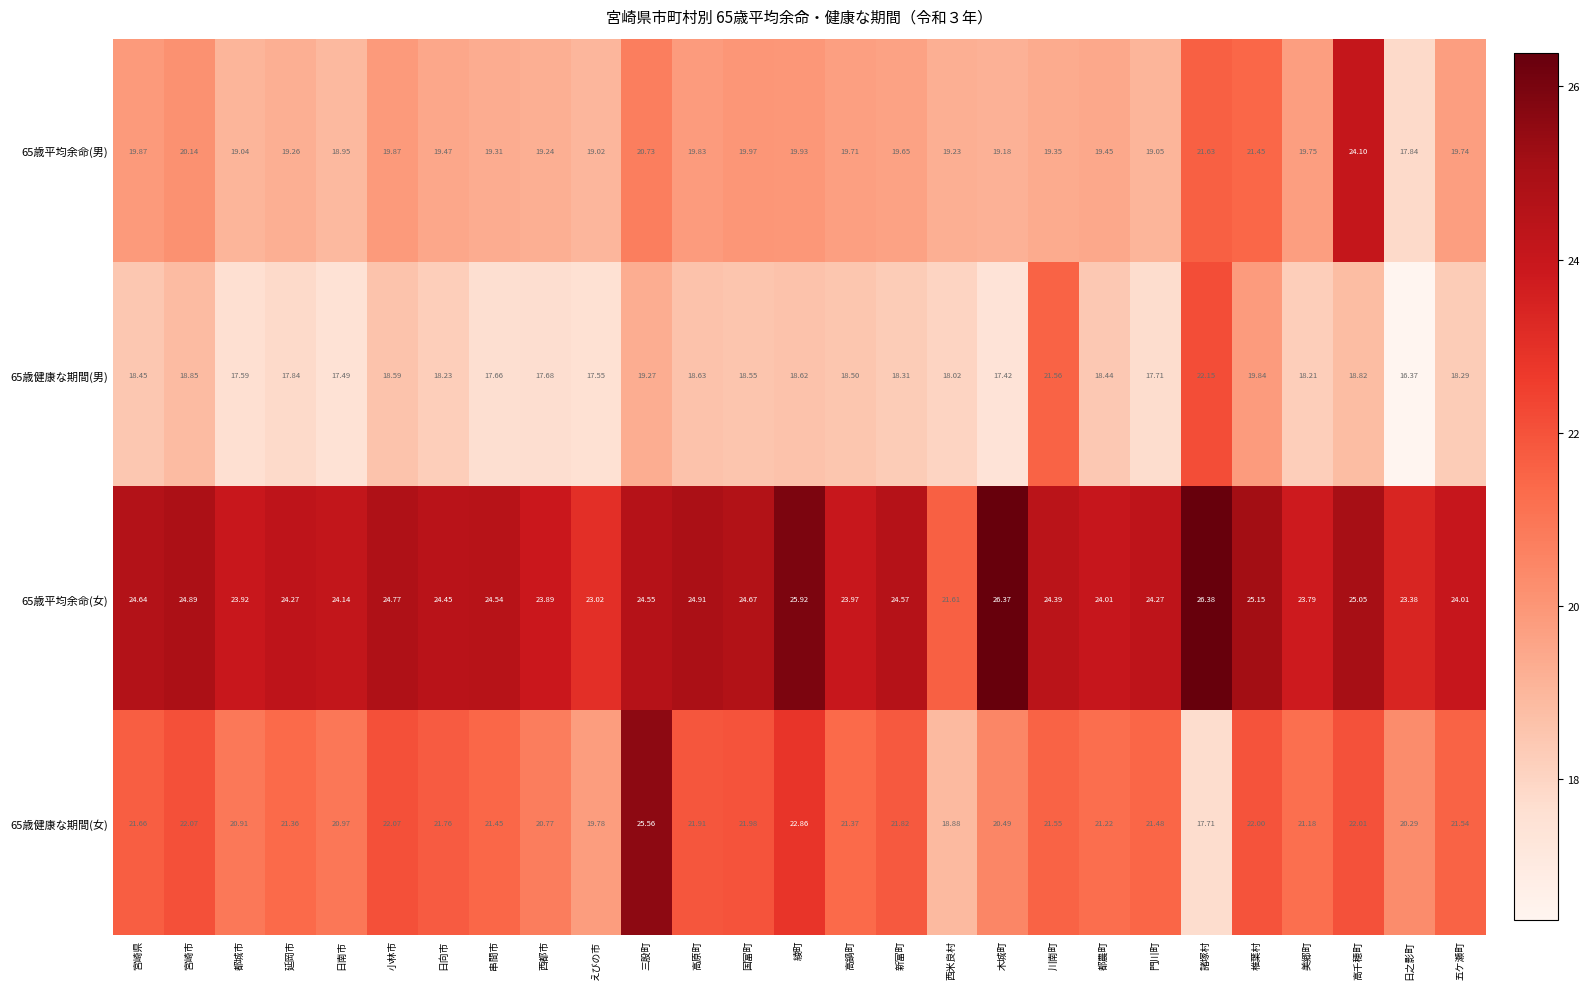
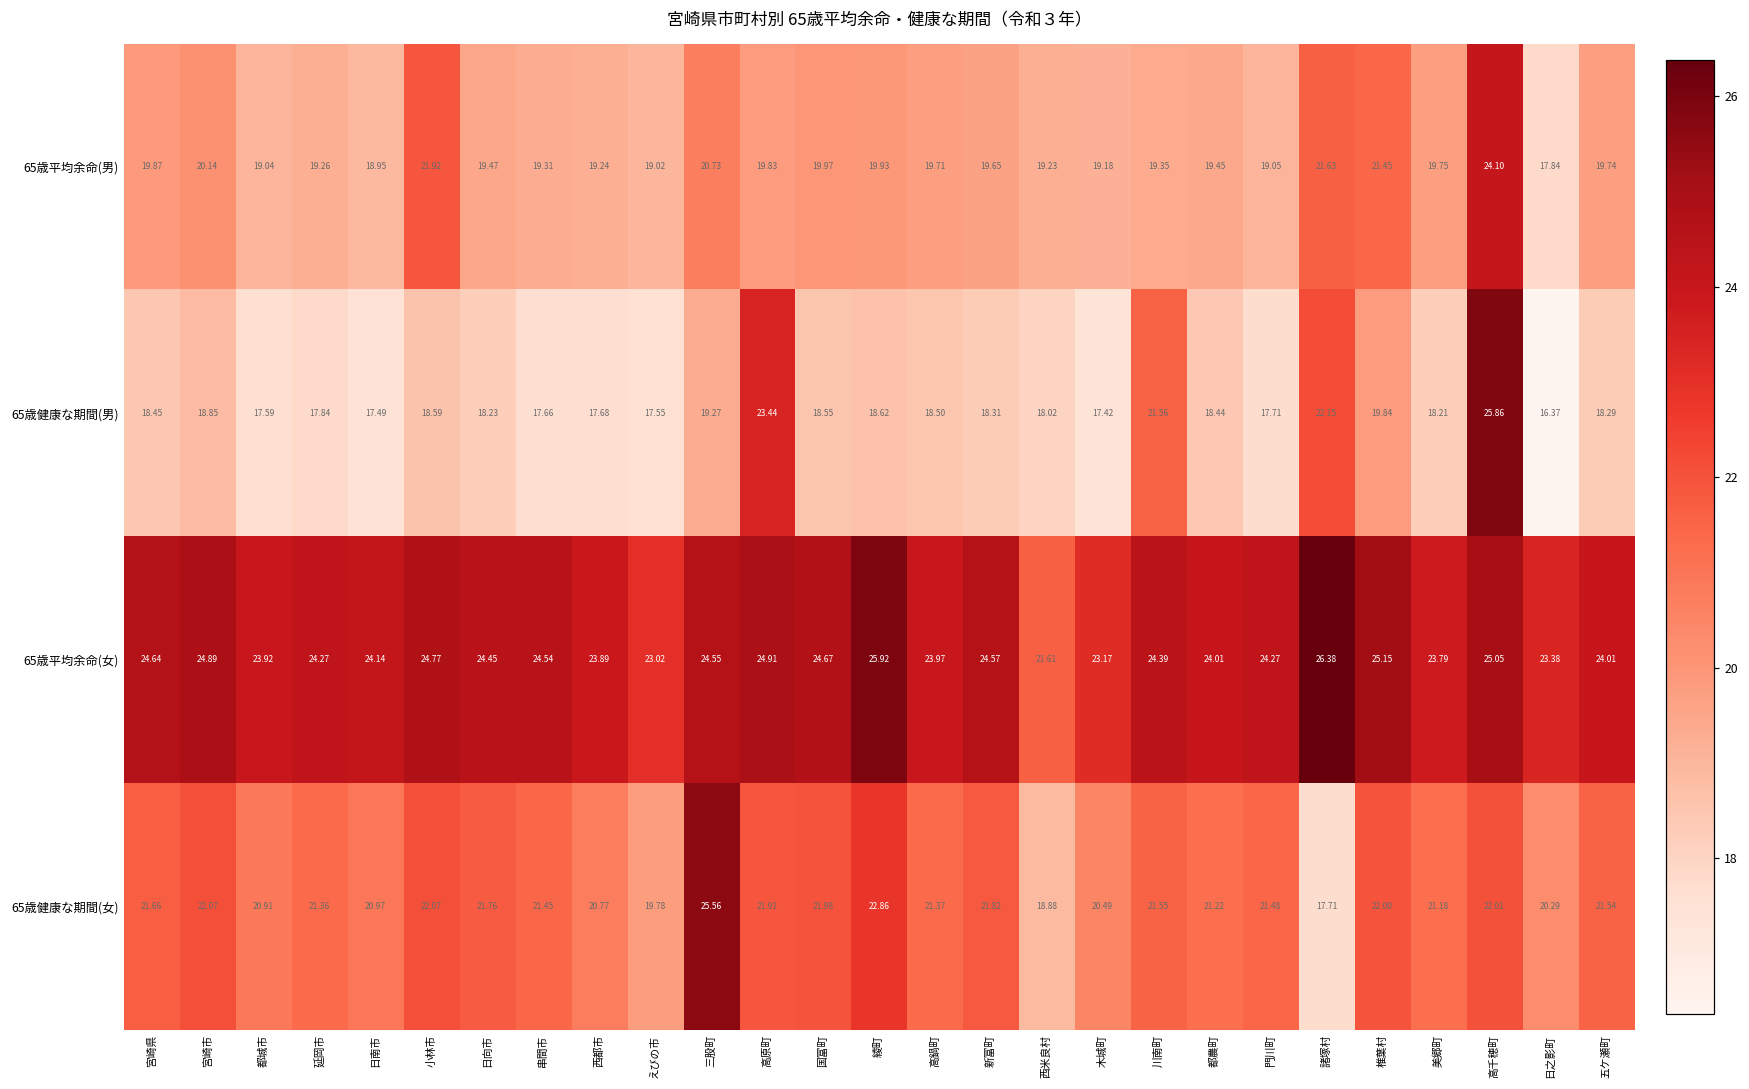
65歳平均余命(男), 小林市: 19.87 -> 21.92
65歳健康な期間(男), 高原町: 18.63 -> 23.44
65歳健康な期間(男), 高千穂町: 18.82 -> 25.86
65歳平均余命(女), 木城町: 26.37 -> 23.17
